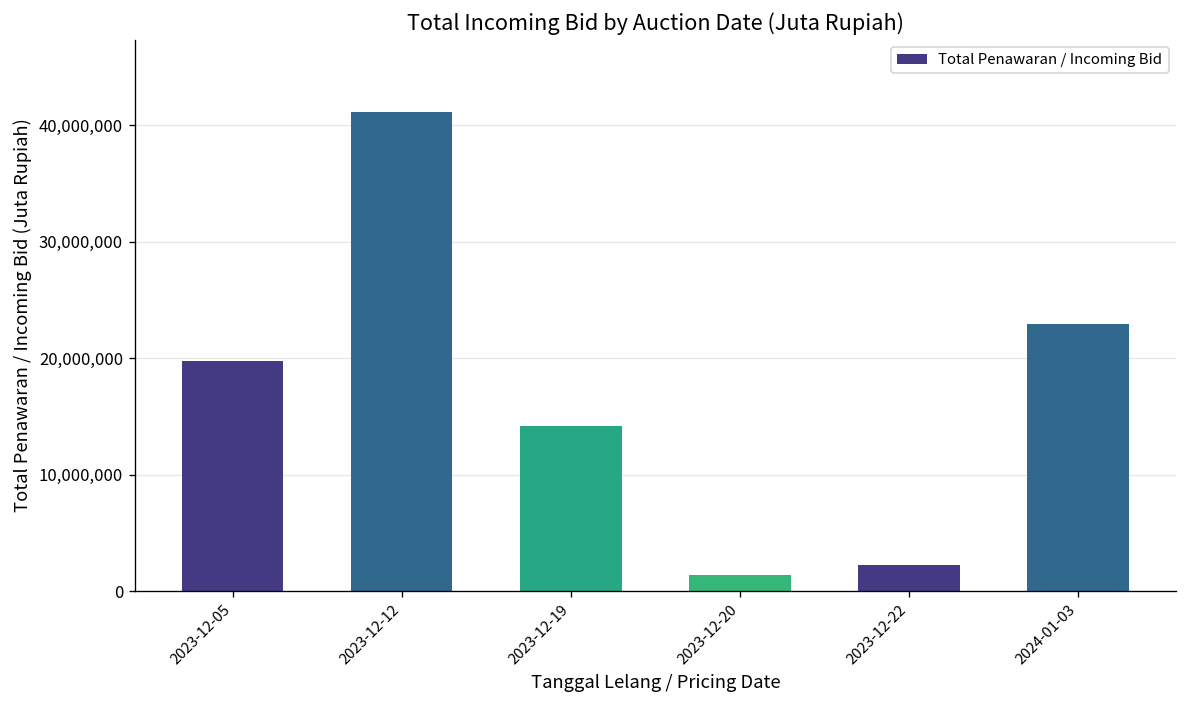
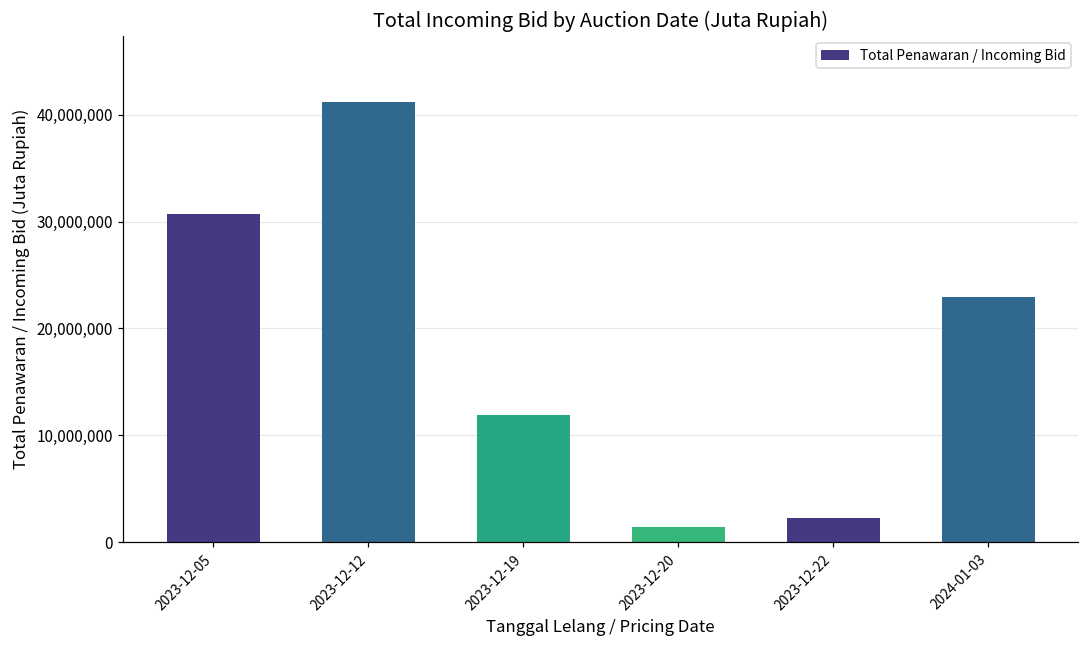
2023-12-05: 20,000,000 -> 31,000,000
2023-12-19: 14,000,000 -> 12,000,000
